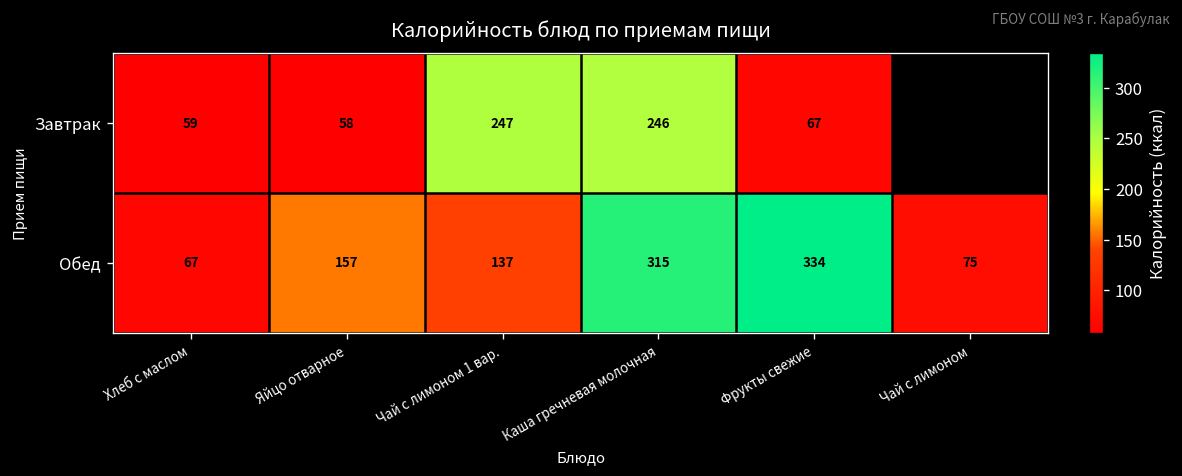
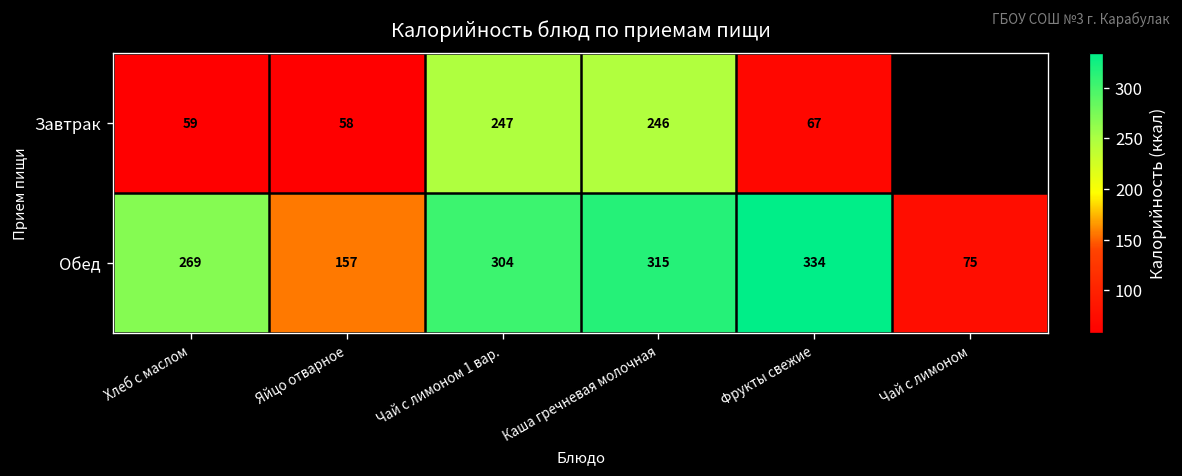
Обед, Хлеб с маслом: 67 -> 269
Обед, Чай с лимоном 1 вар.: 137 -> 304
